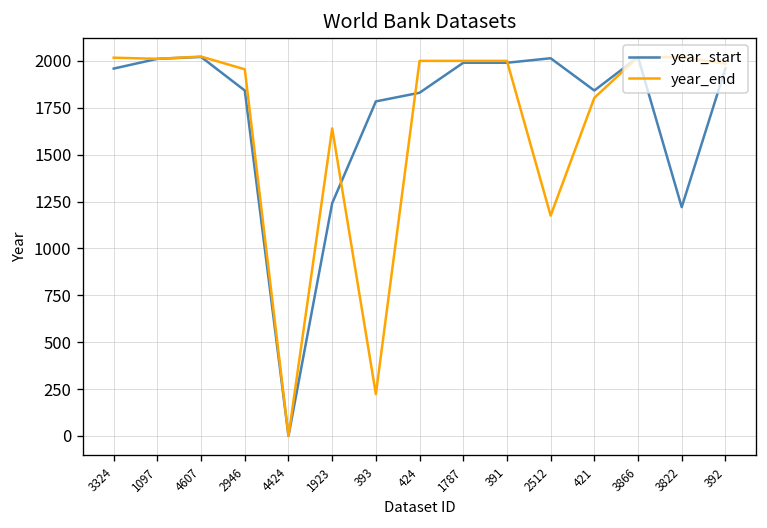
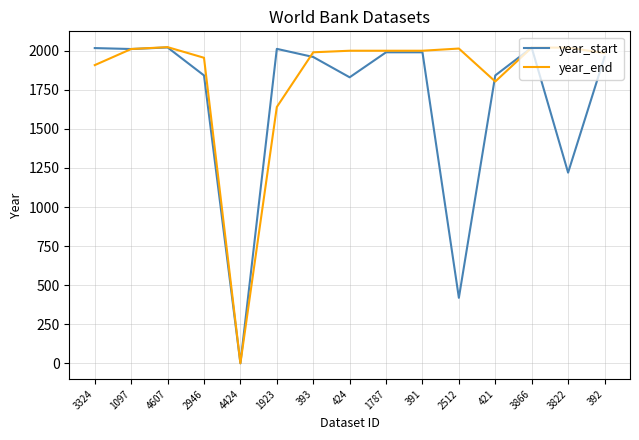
year_start, 3324: 1960 -> 2020
year_end, 3324: 2020 -> 1910
year_start, 1923: 1240 -> 2010
year_start, 393: 1780 -> 1960
year_end, 393: 220 -> 1990
year_start, 2512: 2010 -> 420
year_end, 2512: 1180 -> 2010
